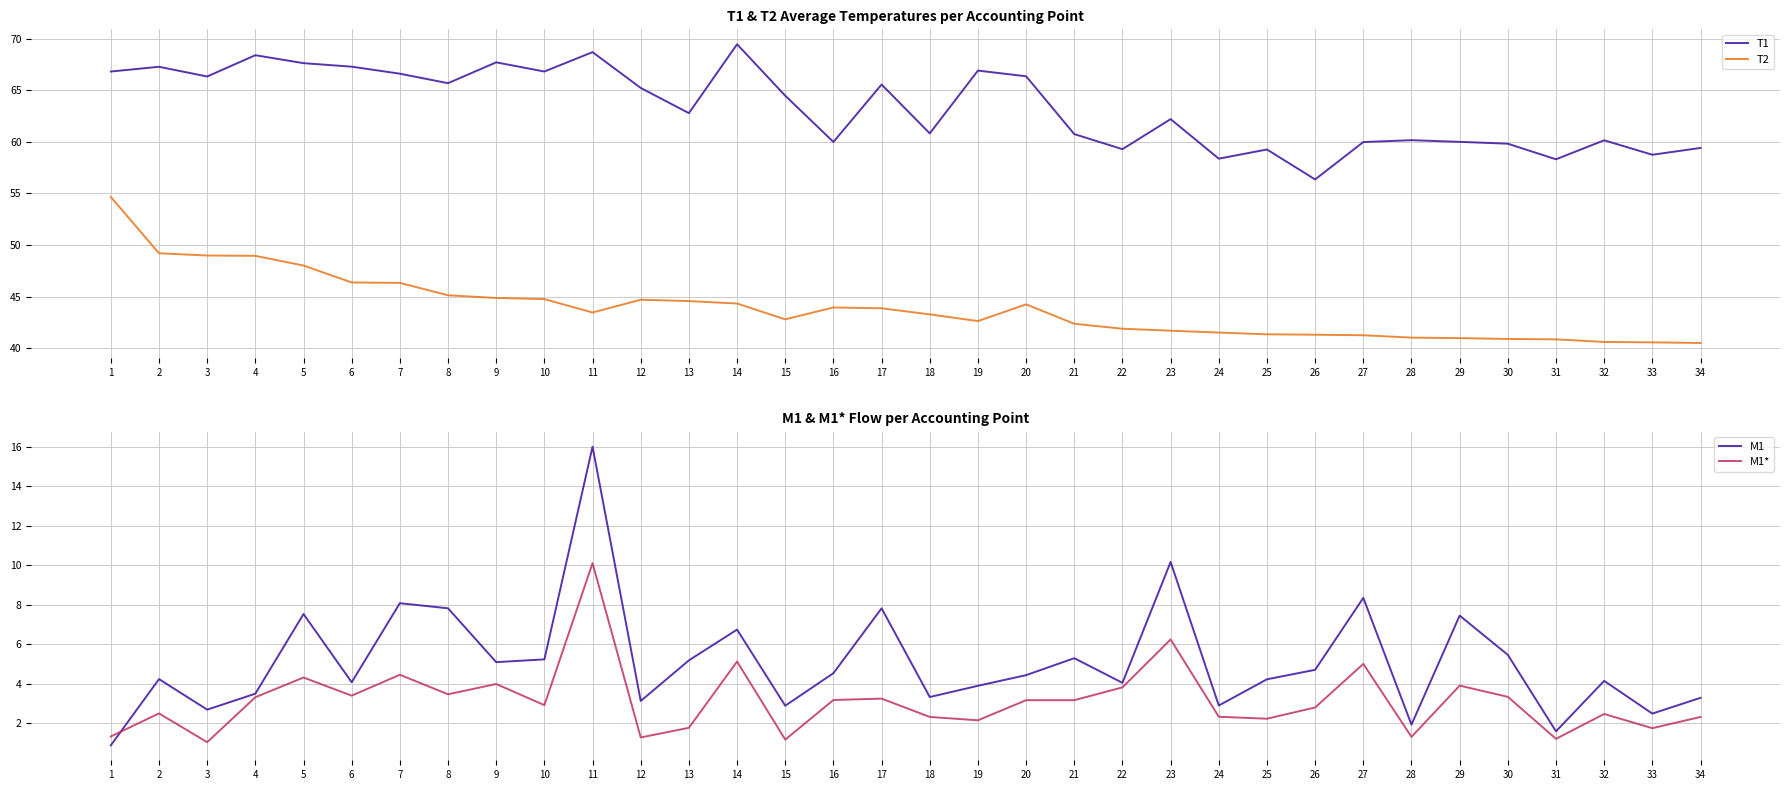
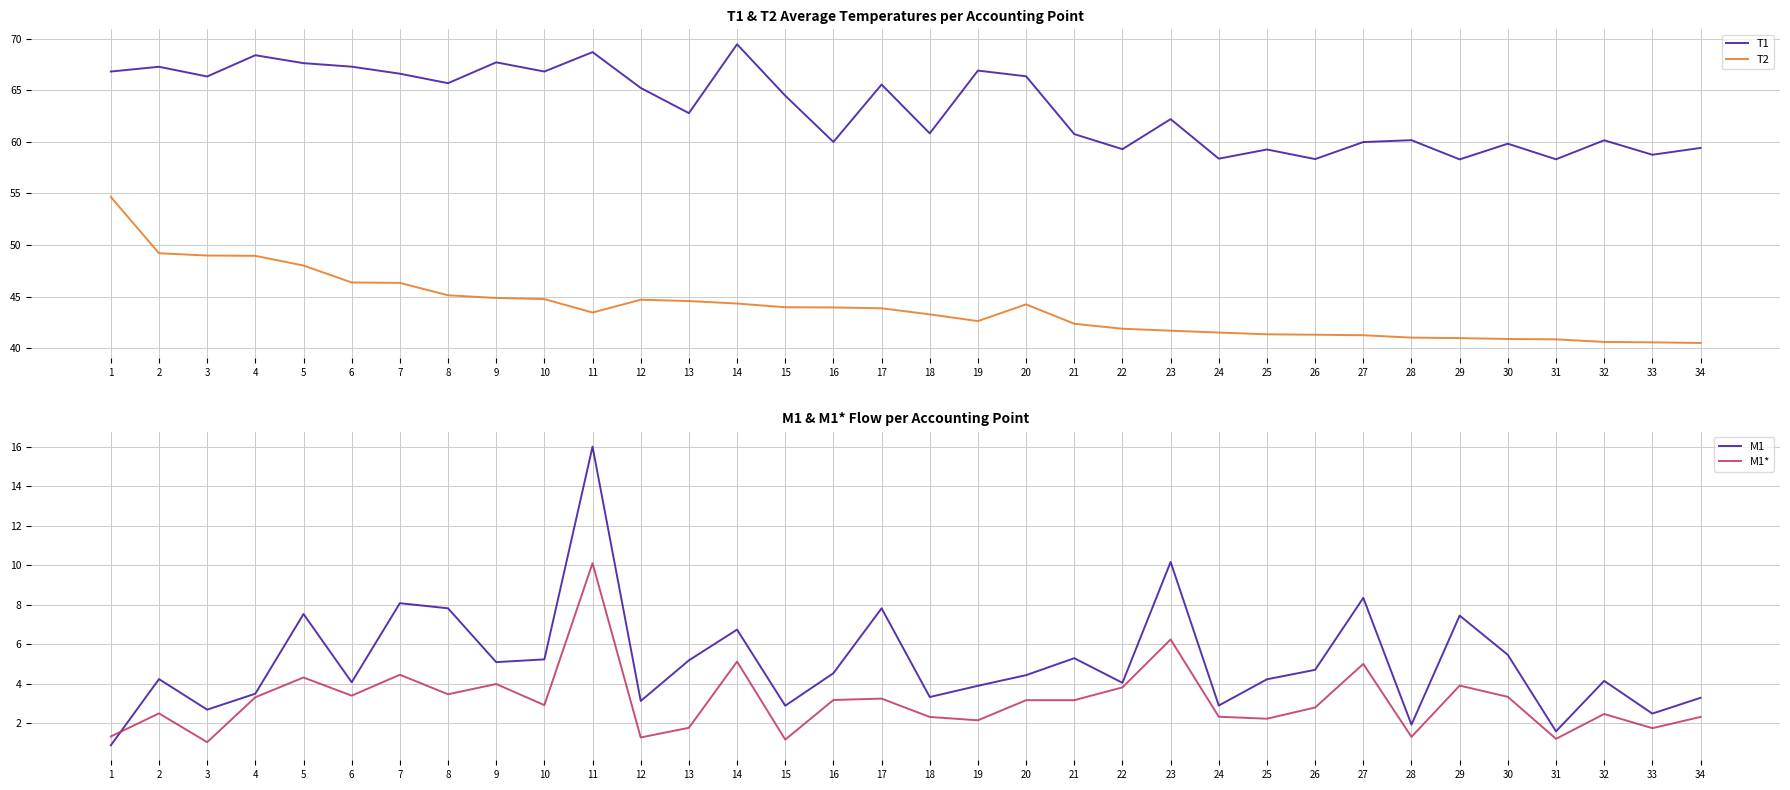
T1 & T2 Average Temperatures per Accounting Point, T2, 15: 42.8 -> 44.0
T1 & T2 Average Temperatures per Accounting Point, T1, 26: 56.4 -> 58.3
T1 & T2 Average Temperatures per Accounting Point, T1, 29: 60.0 -> 58.3
